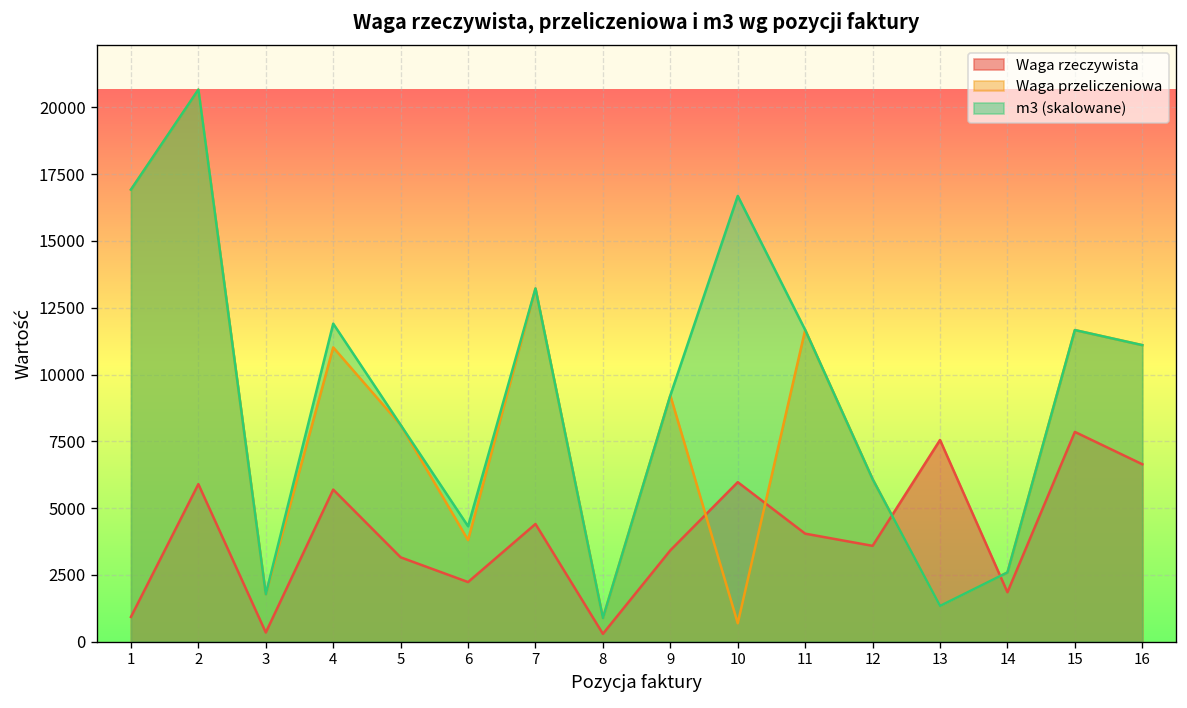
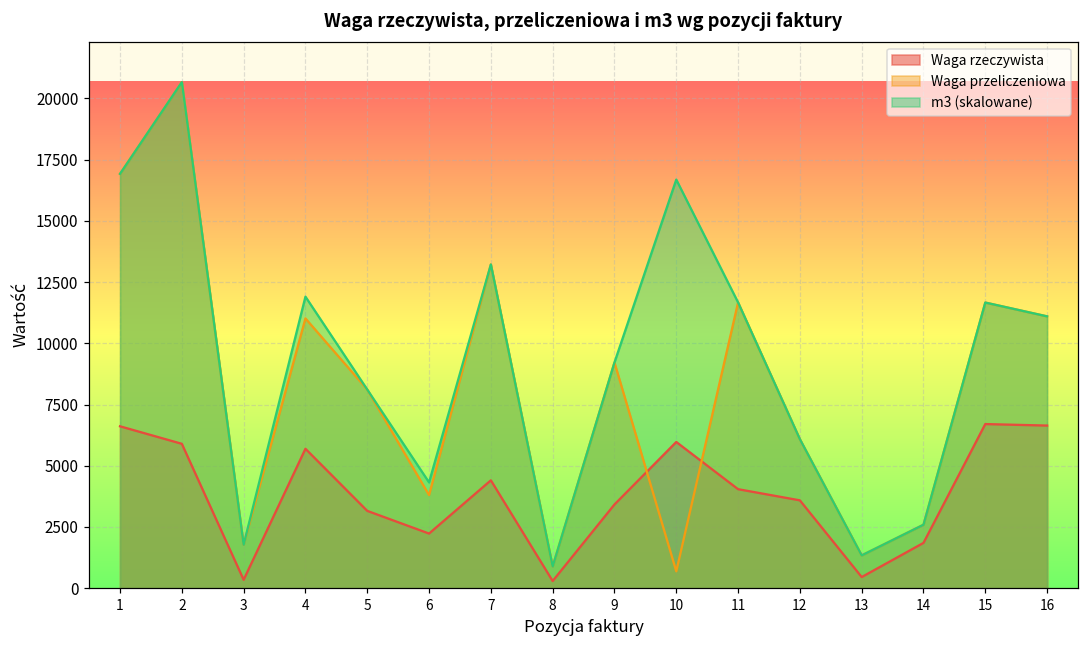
Waga rzeczywista, 1: 900 -> 6600
Waga rzeczywista, 13: 7600 -> 500
Waga rzeczywista, 15: 7900 -> 6700
